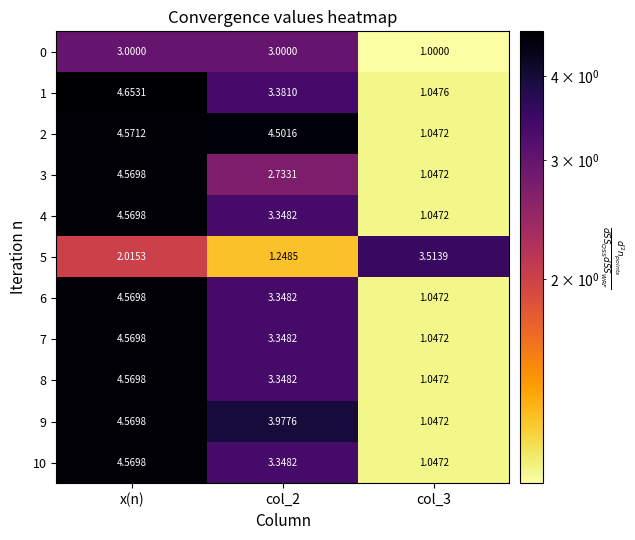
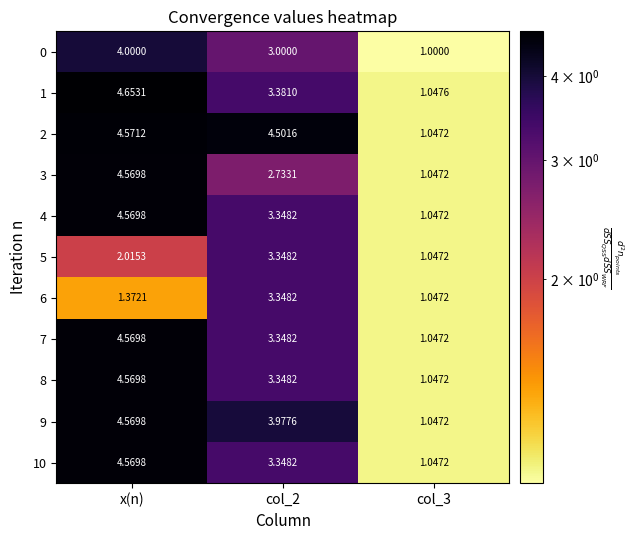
0, x(n): 3.0000 -> 4.0000
5, col_2: 1.2485 -> 3.3482
5, col_3: 3.5139 -> 1.0472
6, x(n): 4.5698 -> 1.3721
